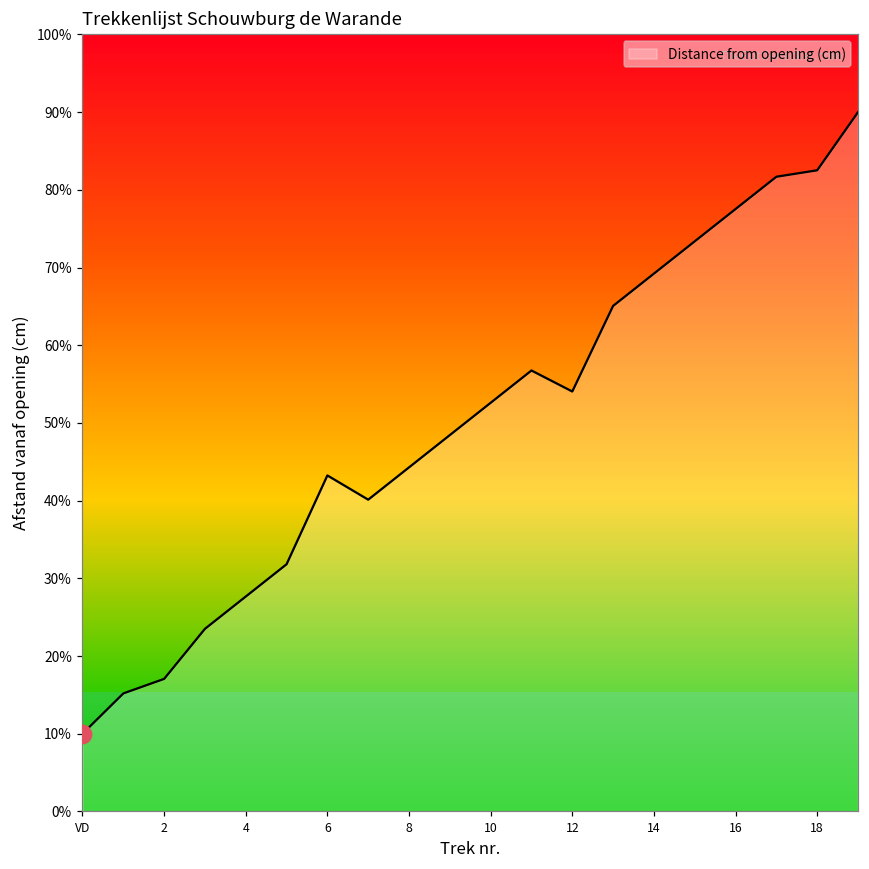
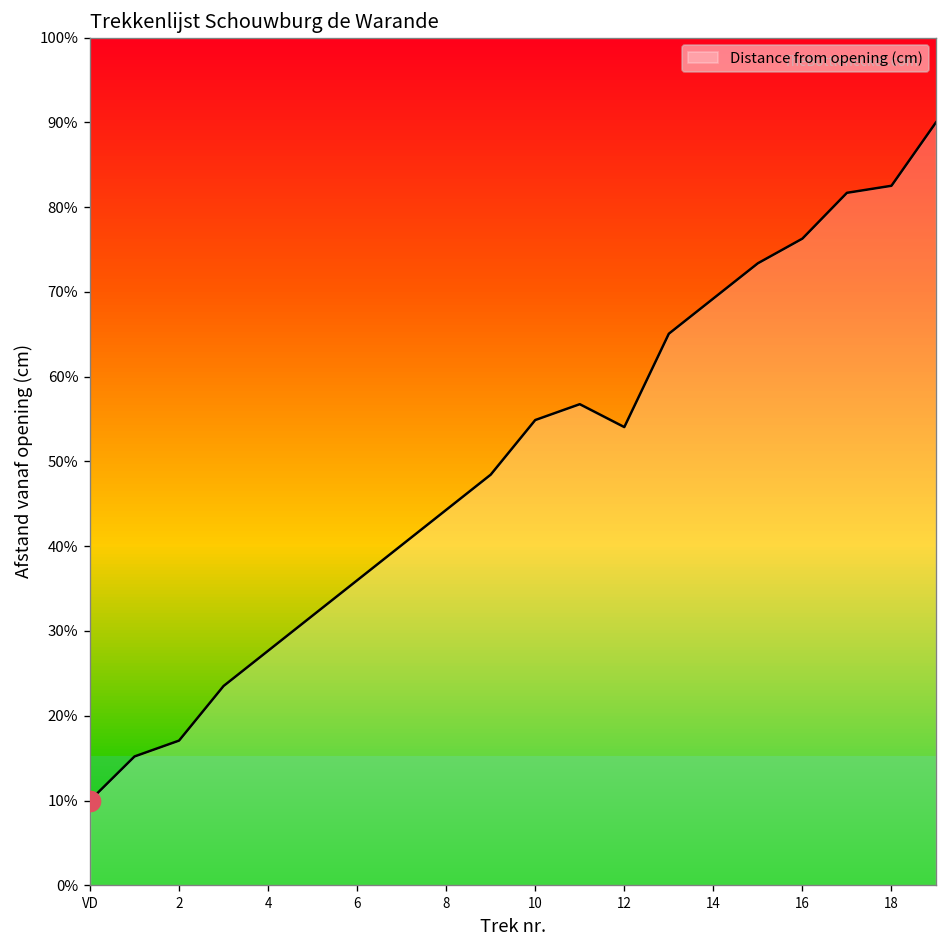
Distance from opening (cm), 6: 43% -> 36%
Distance from opening (cm), 10: 53% -> 55%
Distance from opening (cm), 16: 78% -> 76%
